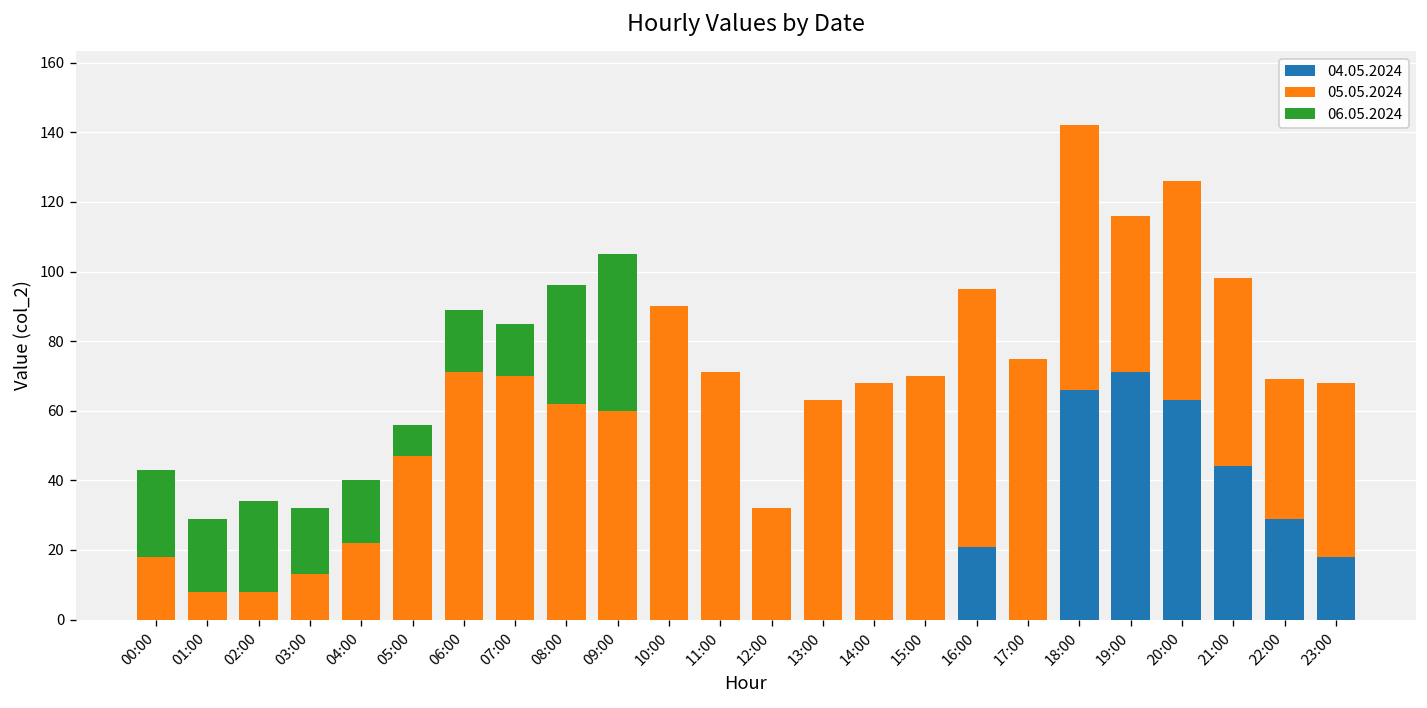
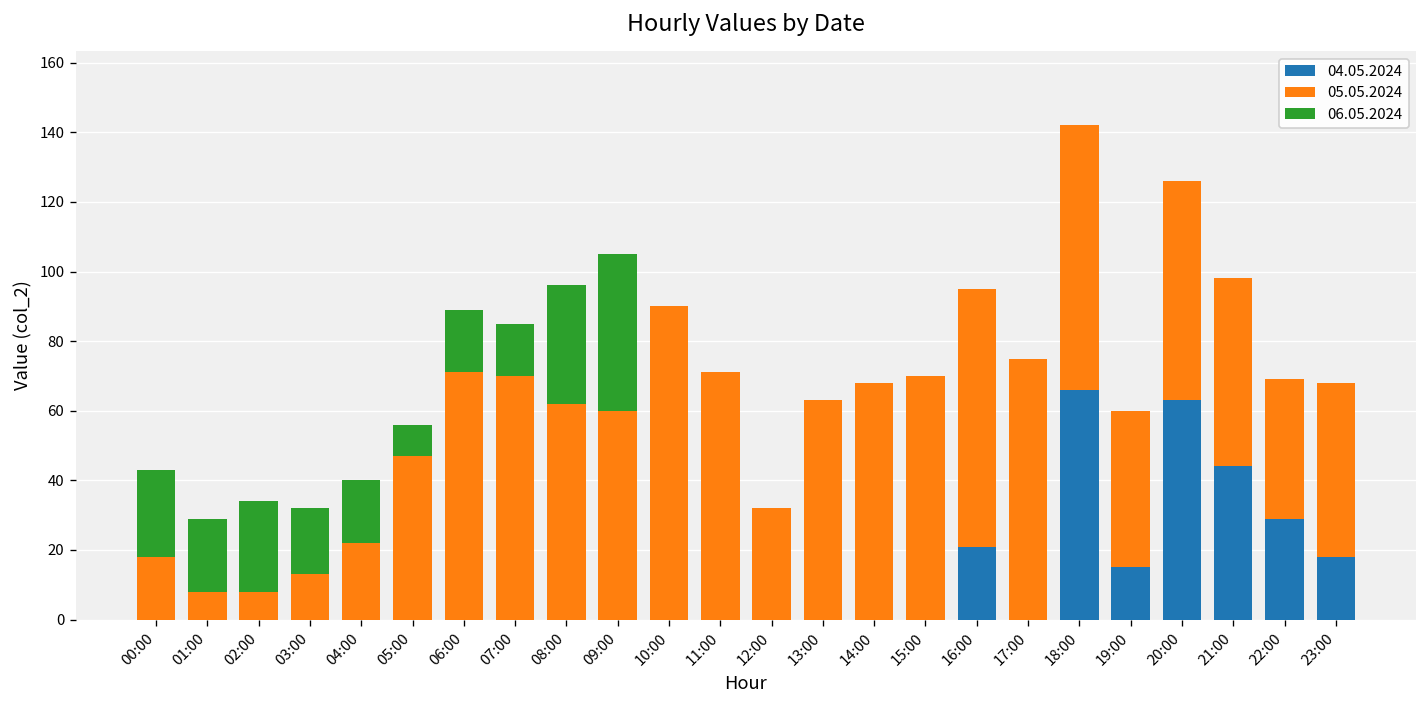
04.05.2024, 19:00: 71 -> 15
